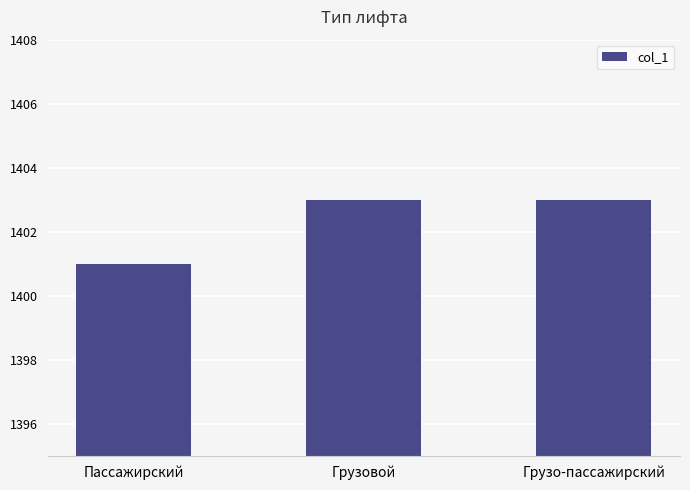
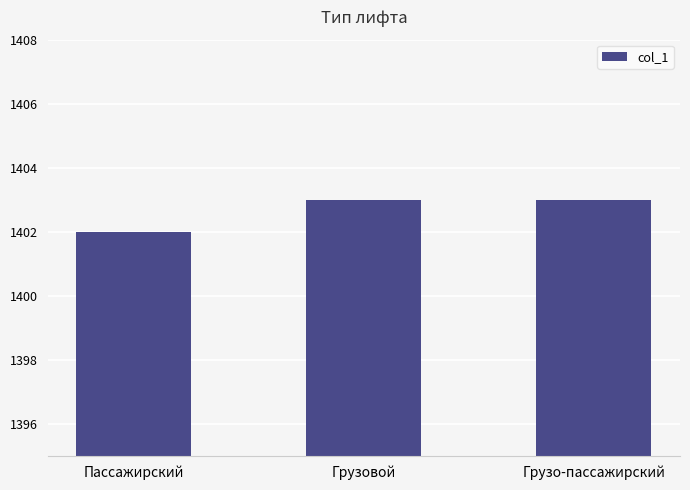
Пассажирский: 1401 -> 1402
